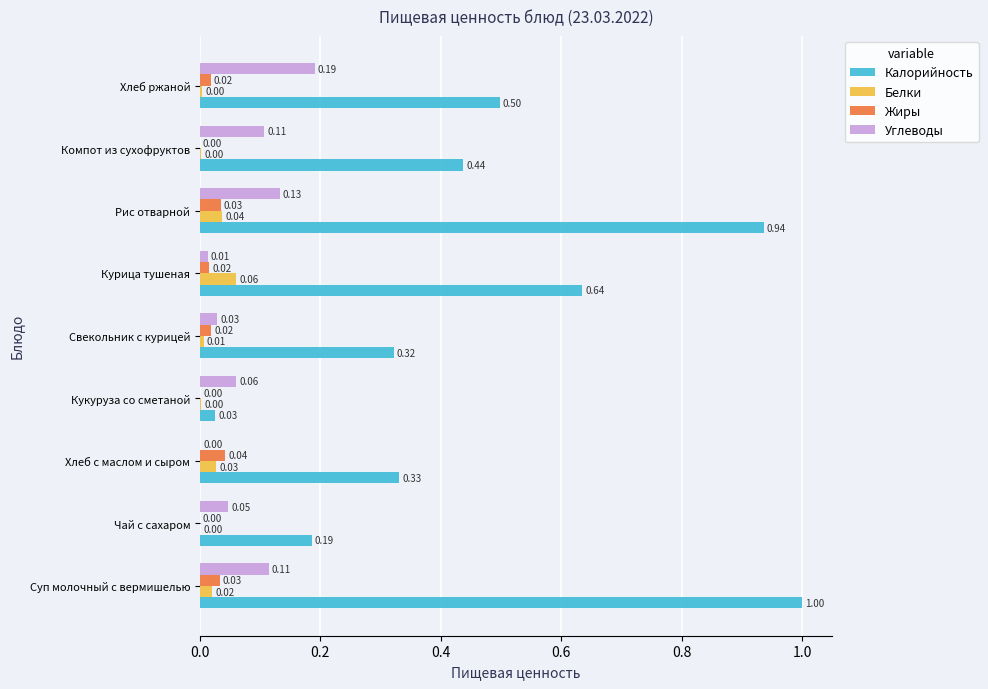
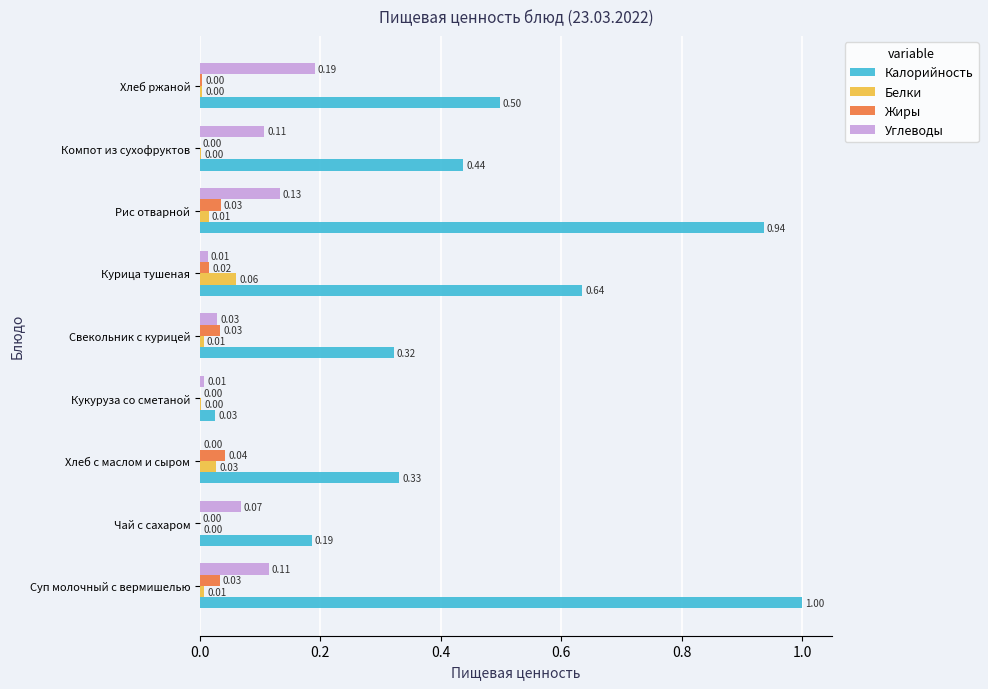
Жиры, Хлеб ржаной: 0.02 -> 0.00
Белки, Рис отварной: 0.04 -> 0.01
Жиры, Свекольник с курицей: 0.02 -> 0.03
Углеводы, Кукуруза со сметаной: 0.06 -> 0.01
Углеводы, Чай с сахаром: 0.05 -> 0.07
Белки, Суп молочный с вермишелью: 0.02 -> 0.01
